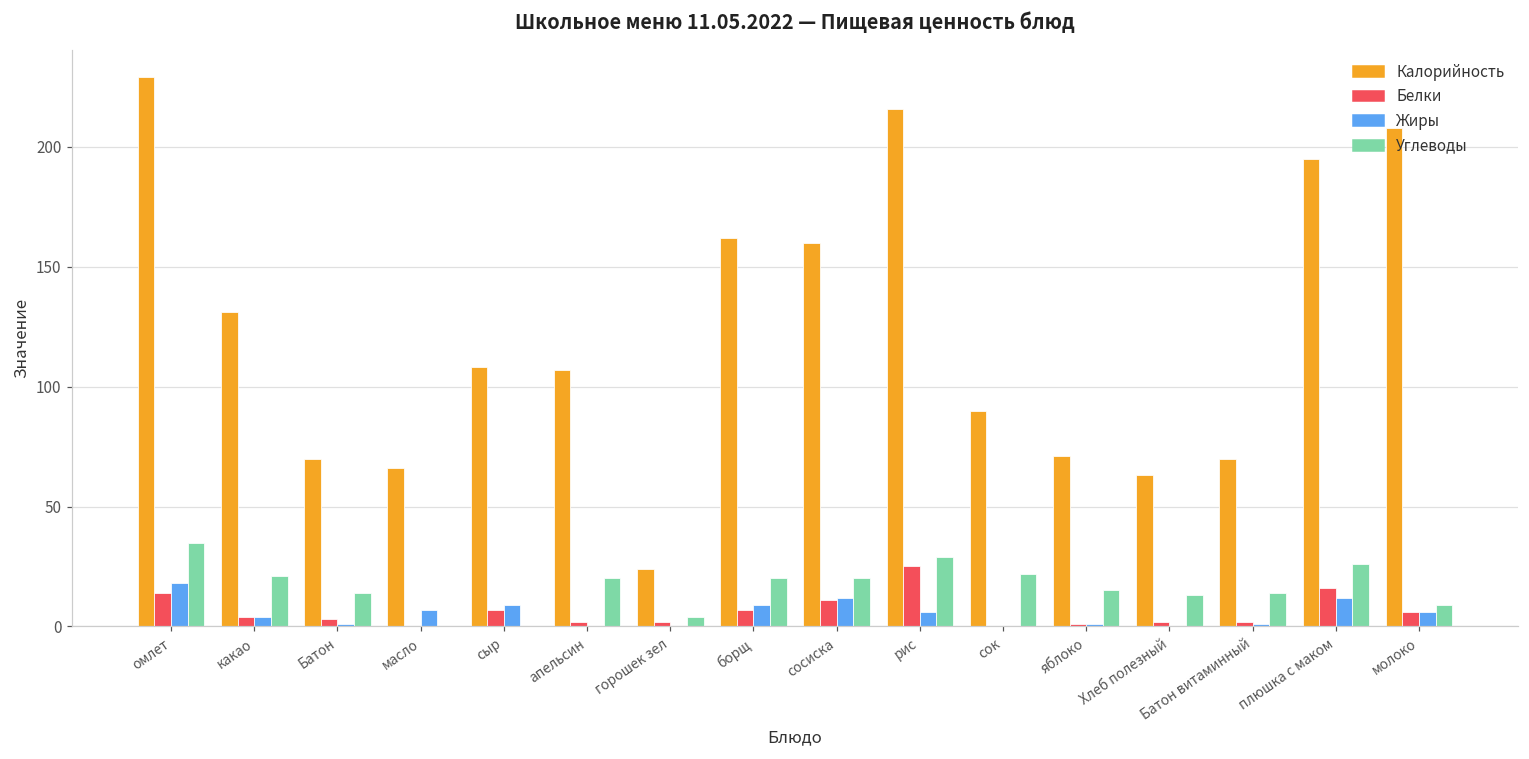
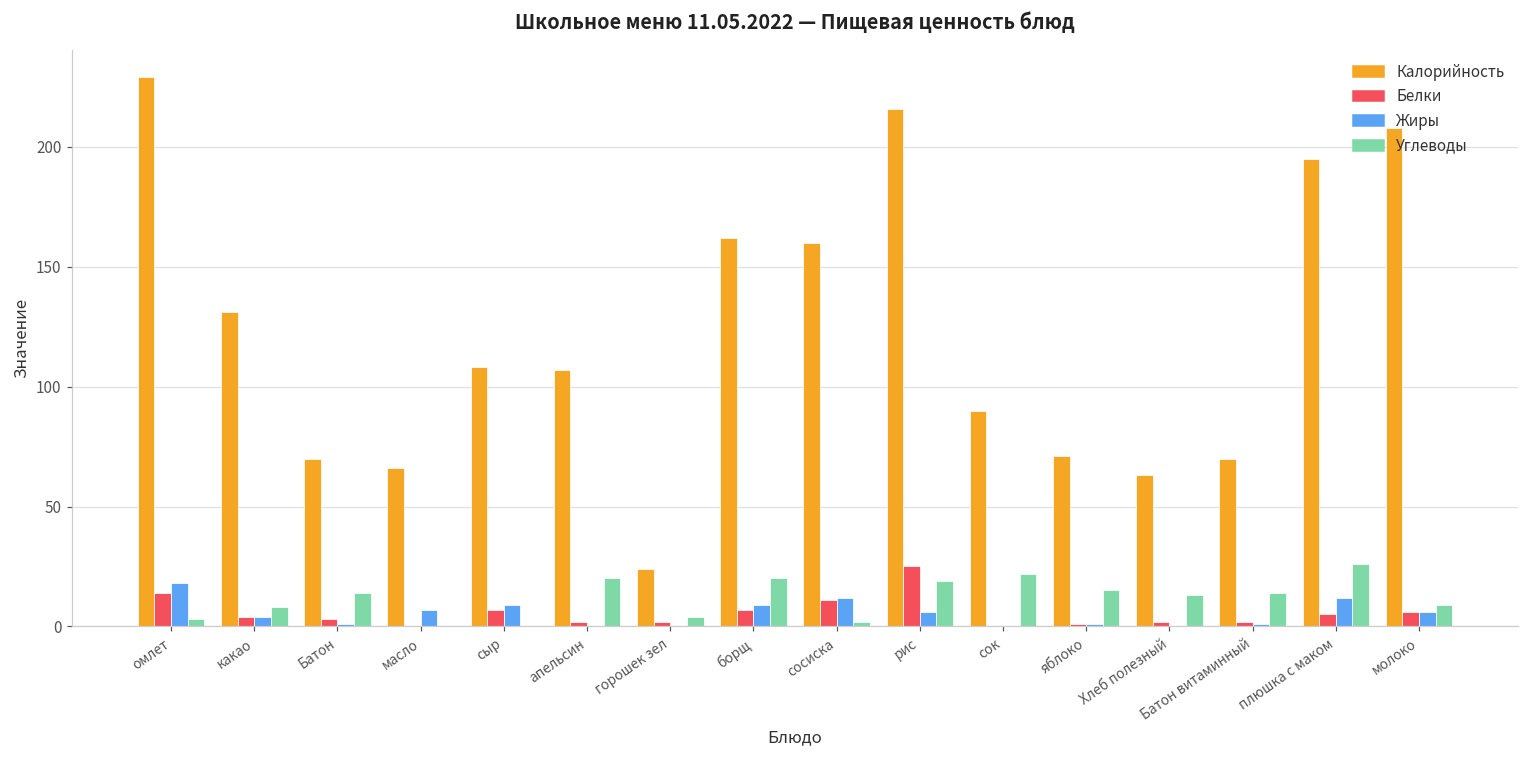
Углеводы, омлет: 35 -> 3
Углеводы, какао: 21 -> 8
Углеводы, сосиска: 20 -> 2
Углеводы, рис: 29 -> 19
Белки, плюшка с маком: 16 -> 5
